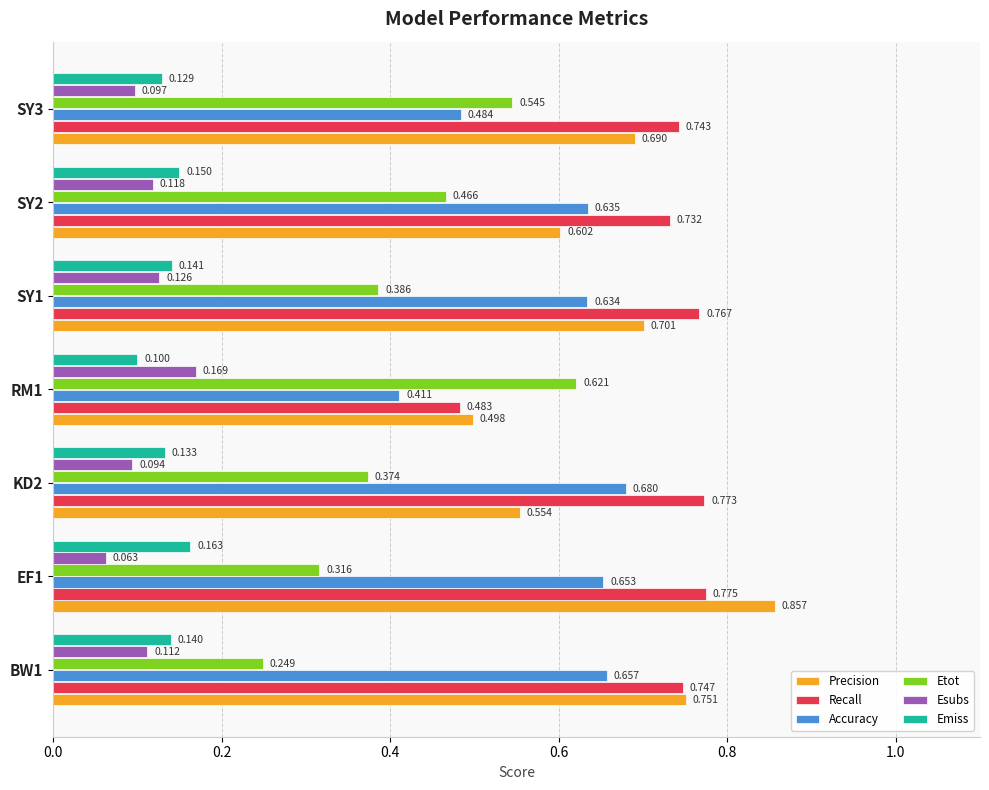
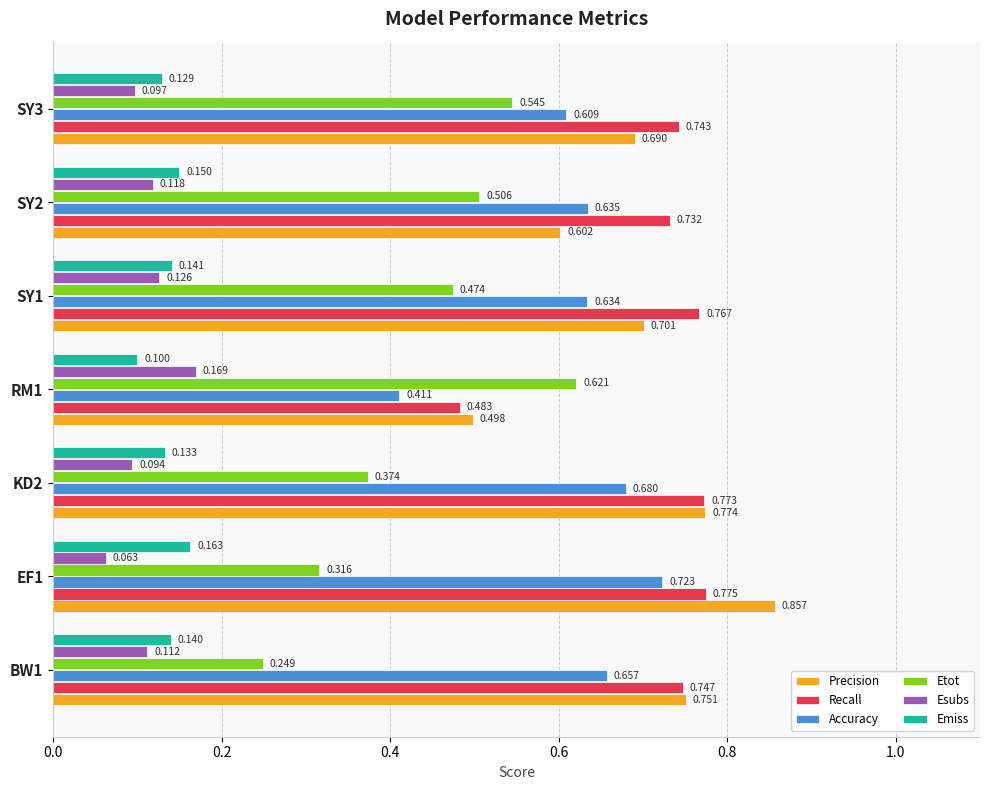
Accuracy, SY3: 0.484 -> 0.609
Etot, SY2: 0.466 -> 0.506
Etot, SY1: 0.386 -> 0.474
Precision, KD2: 0.554 -> 0.774
Accuracy, EF1: 0.653 -> 0.723
